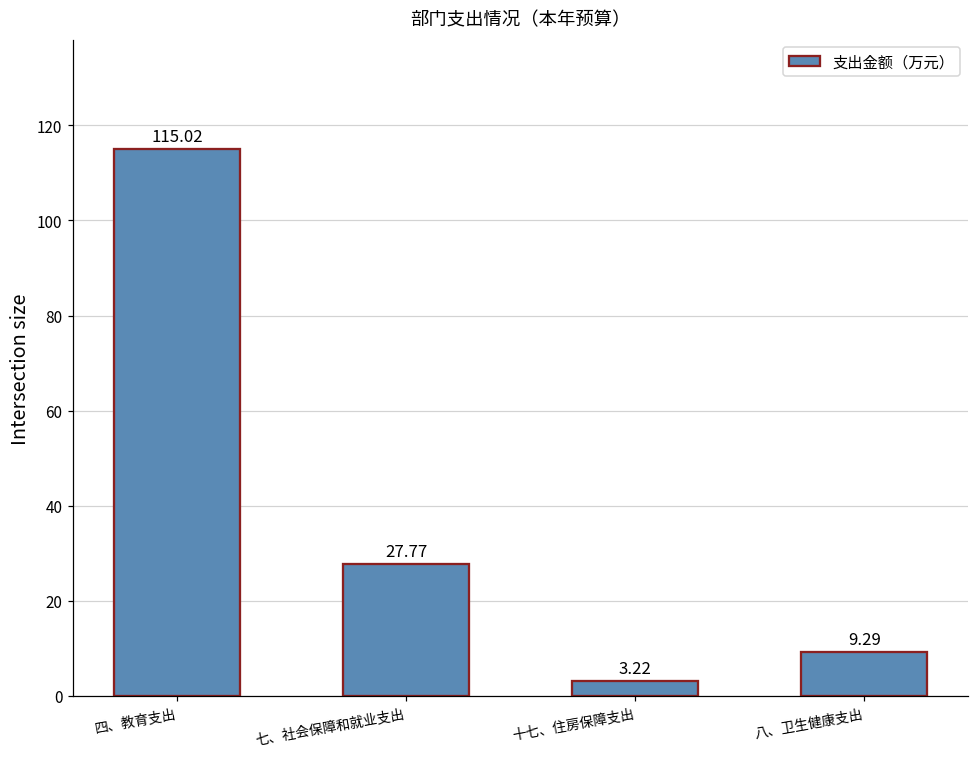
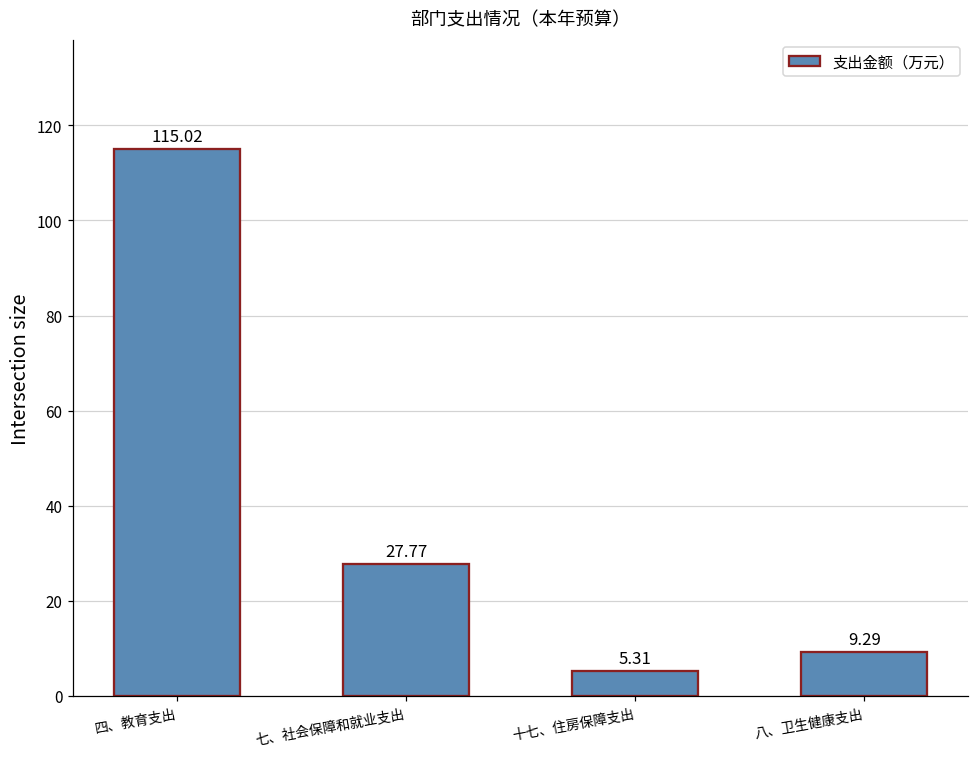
十七、住房保障支出: 3.22 -> 5.31
